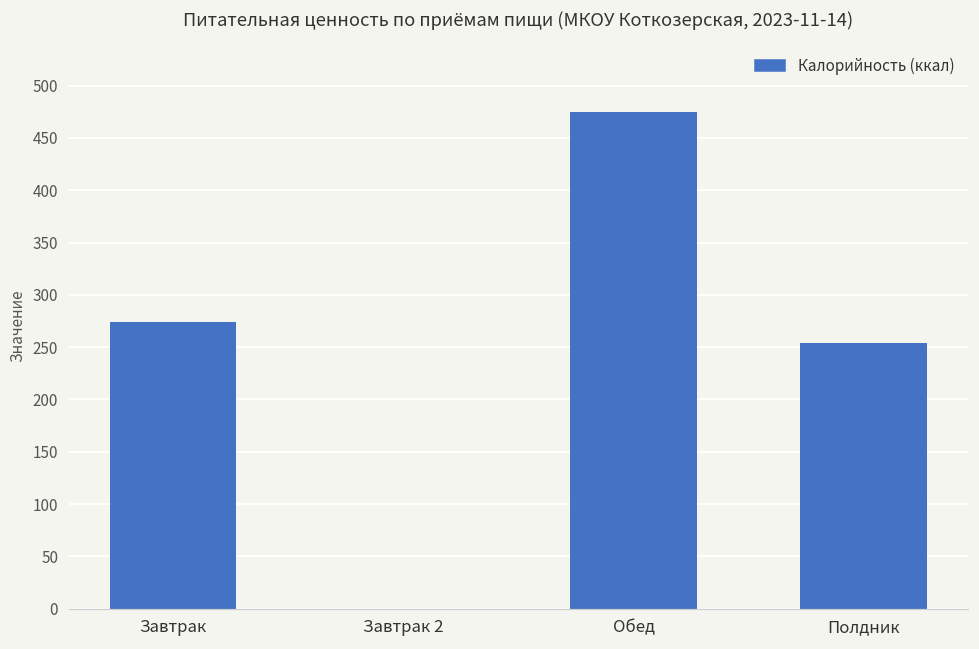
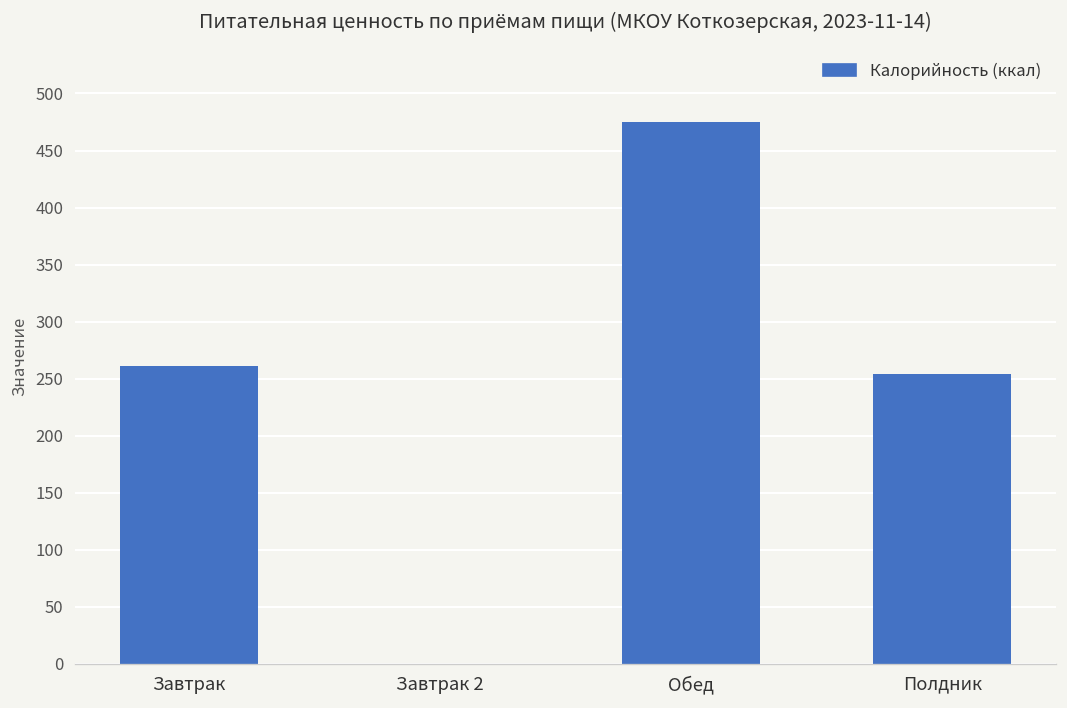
Завтрак: 270 -> 260
